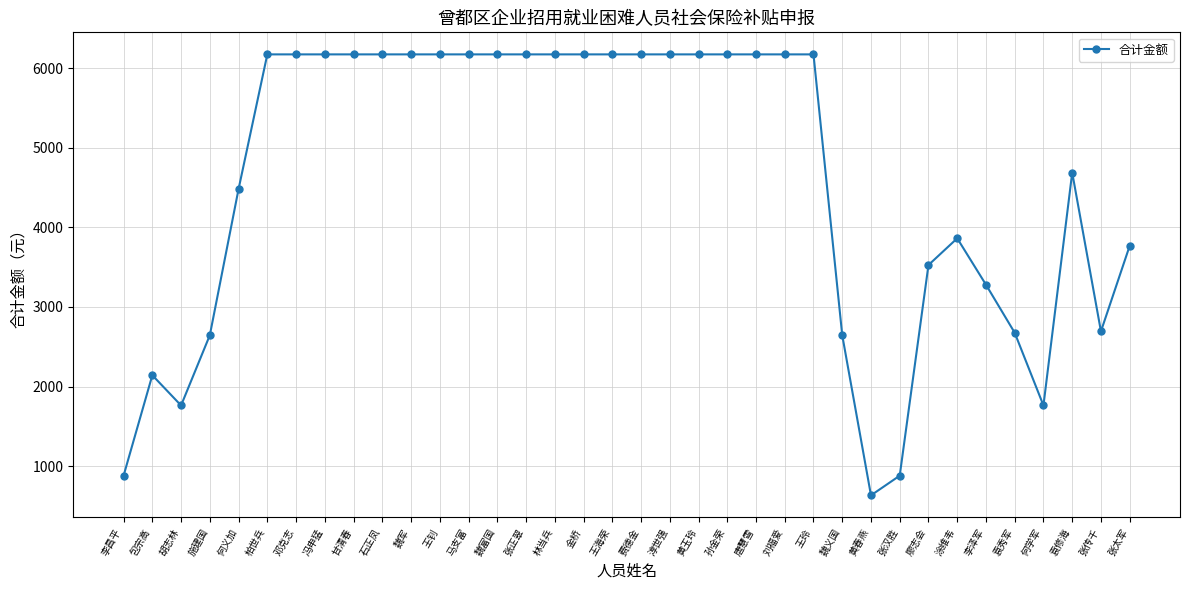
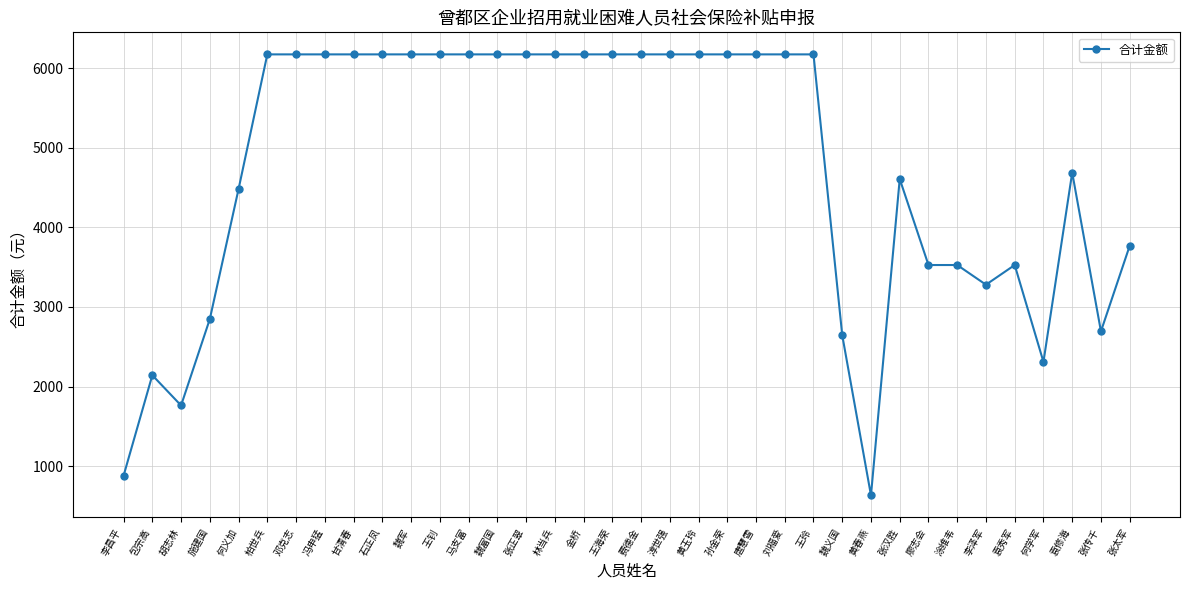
施建国: 2600 -> 2800
张汉胜: 900 -> 4600
涂维韦: 3900 -> 3500
袁秀军: 2700 -> 3500
何学军: 1800 -> 2300
